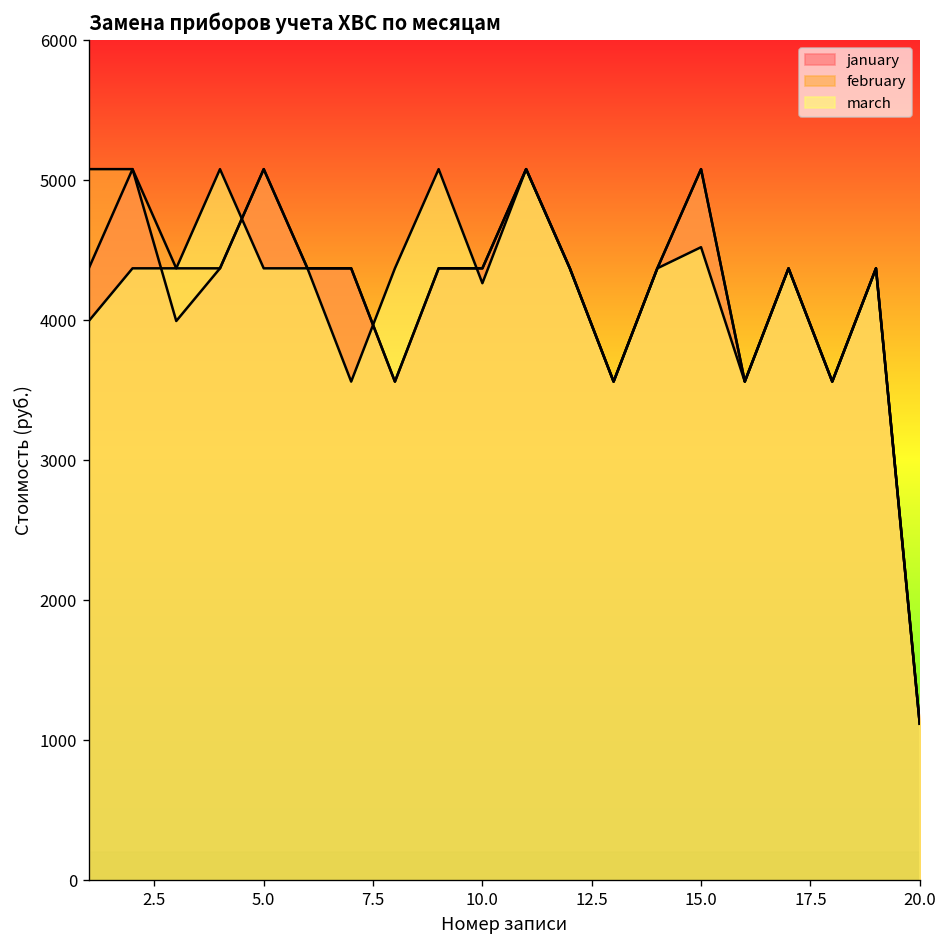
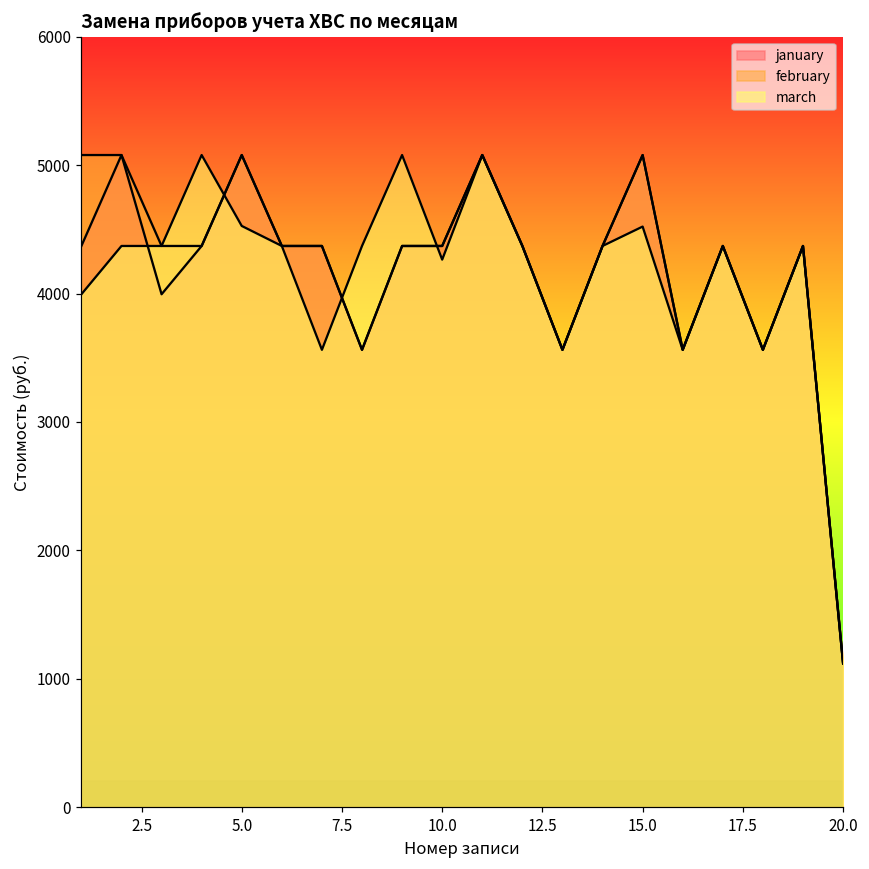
march, 5.0: 4370 -> 4530
